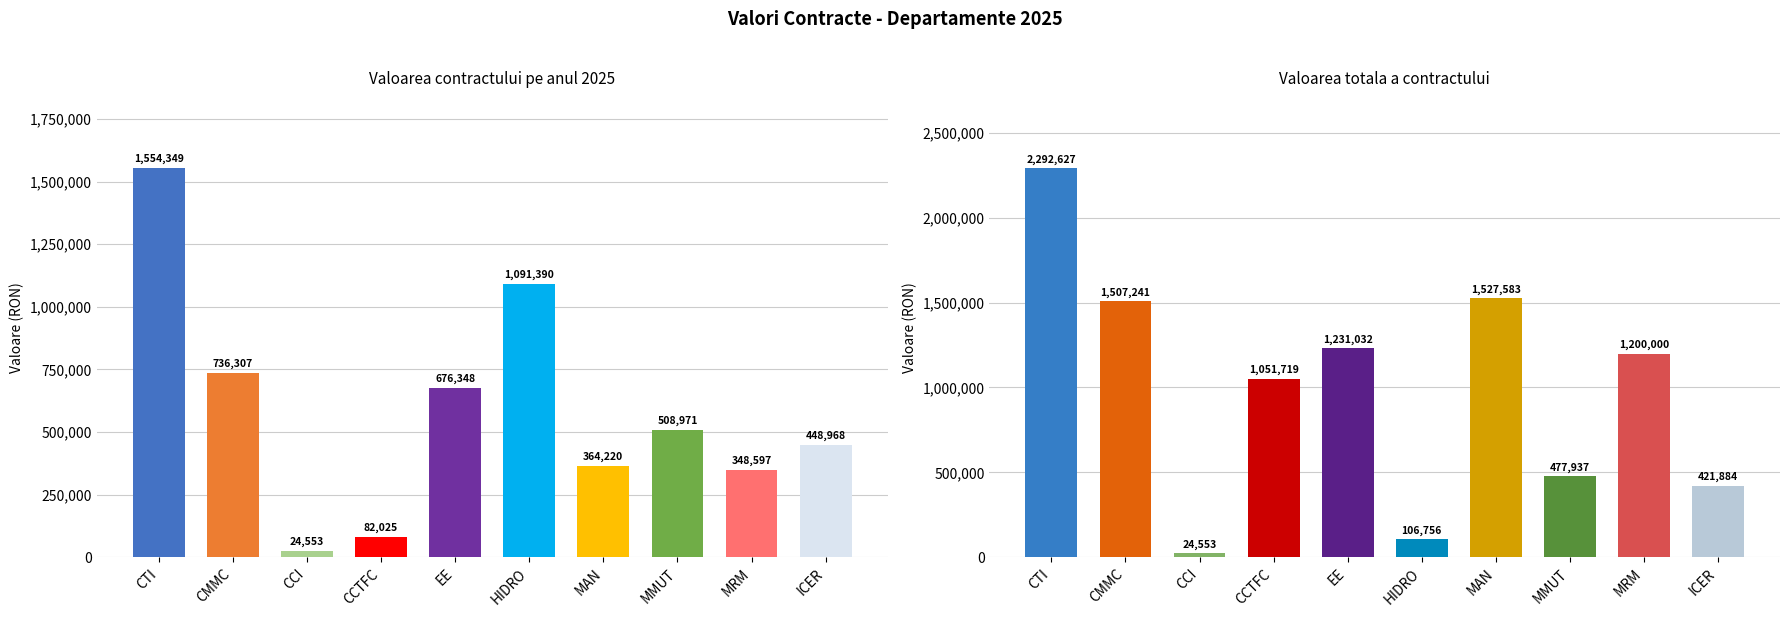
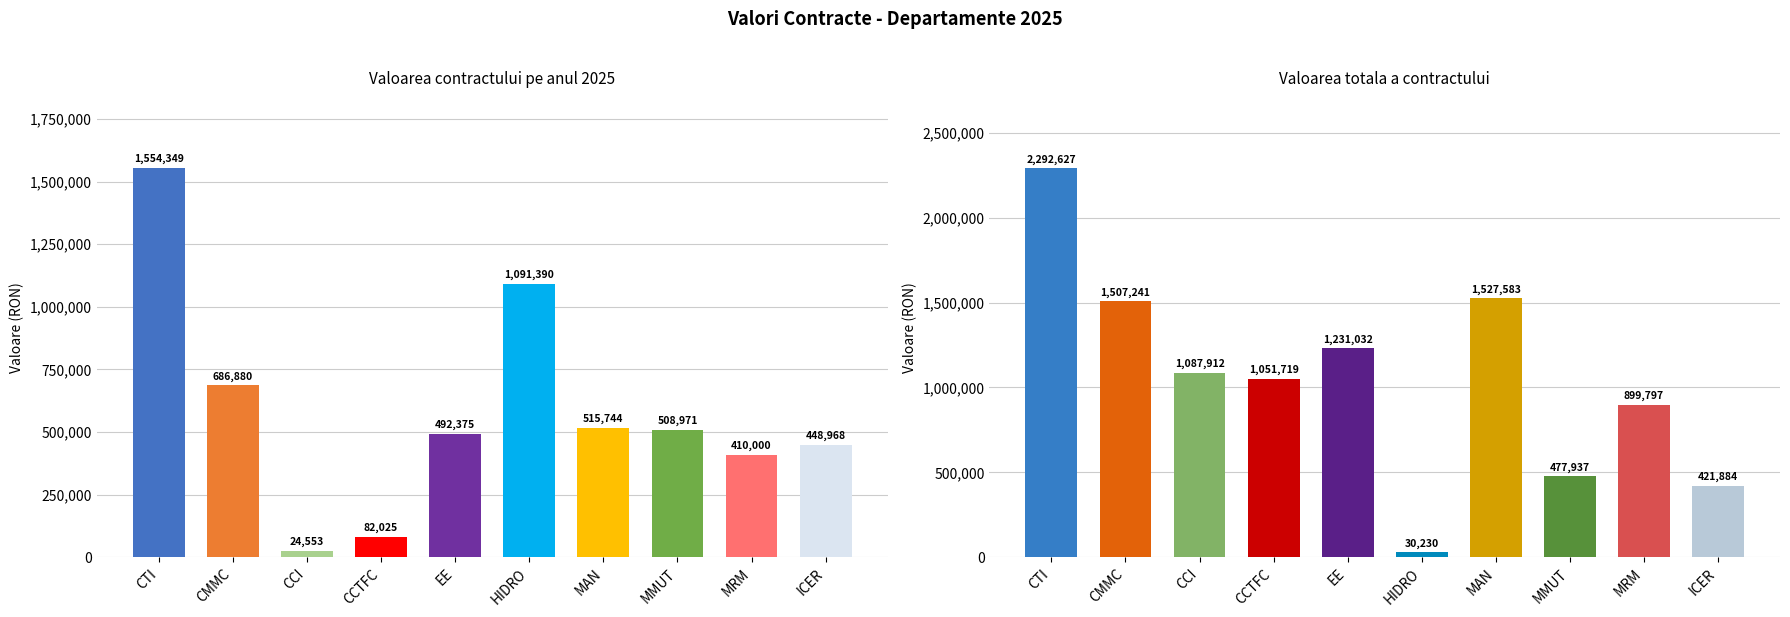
Valoarea contractului pe anul 2025, CMMC: 736,307 -> 686,880
Valoarea contractului pe anul 2025, EE: 676,348 -> 492,375
Valoarea contractului pe anul 2025, MAN: 364,220 -> 515,744
Valoarea contractului pe anul 2025, MRM: 348,597 -> 410,000
Valoarea totala a contractului, CCI: 24,553 -> 1,087,912
Valoarea totala a contractului, HIDRO: 106,756 -> 30,230
Valoarea totala a contractului, MRM: 1,200,000 -> 899,797
